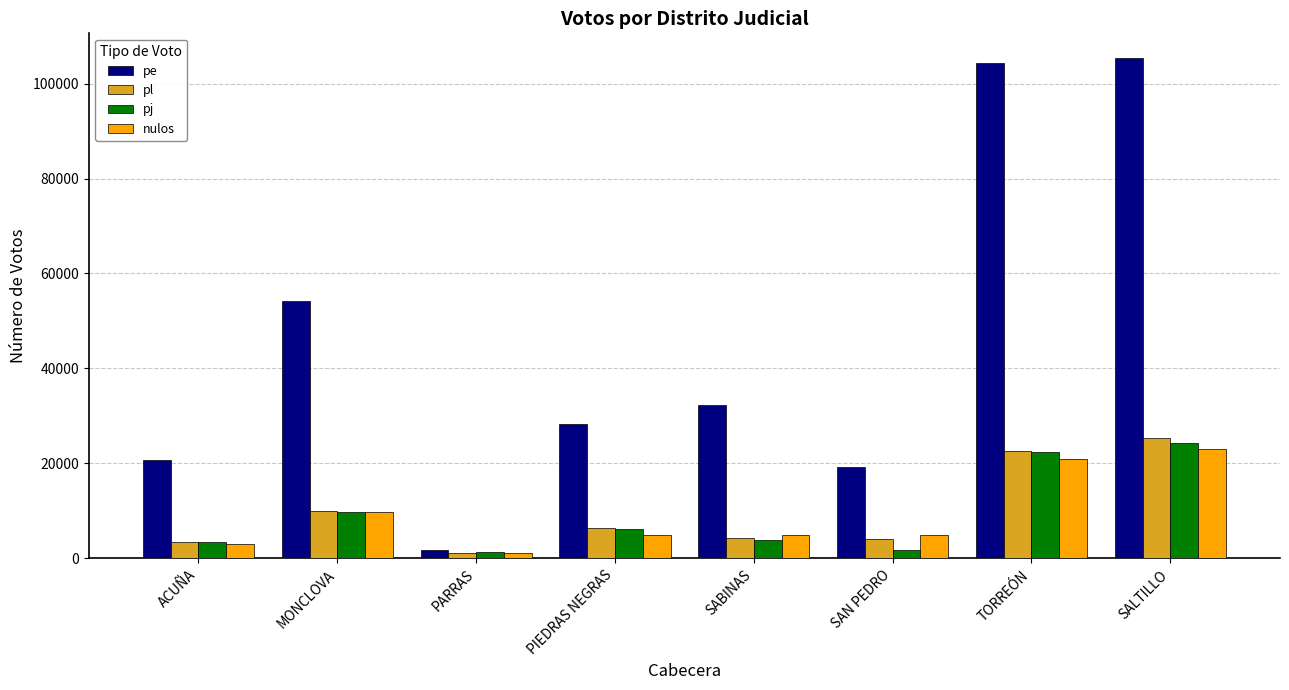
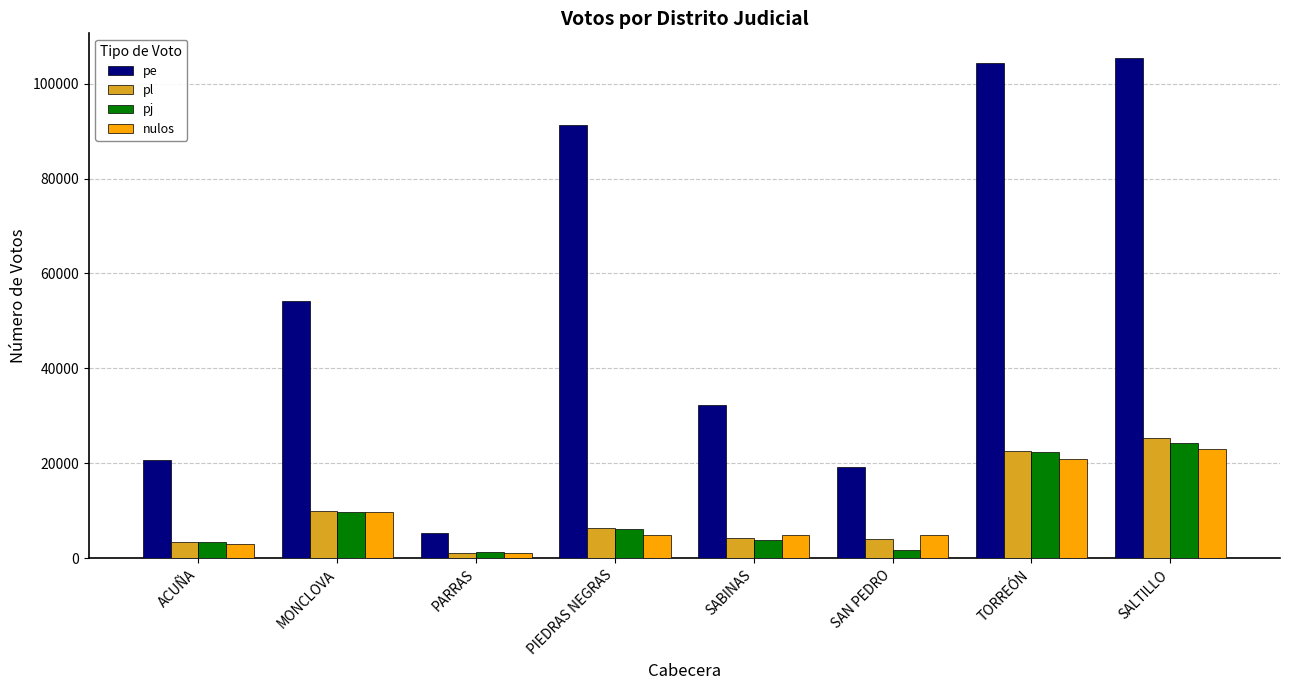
pe, PARRAS: 2000 -> 5000
pe, PIEDRAS NEGRAS: 28000 -> 91000
